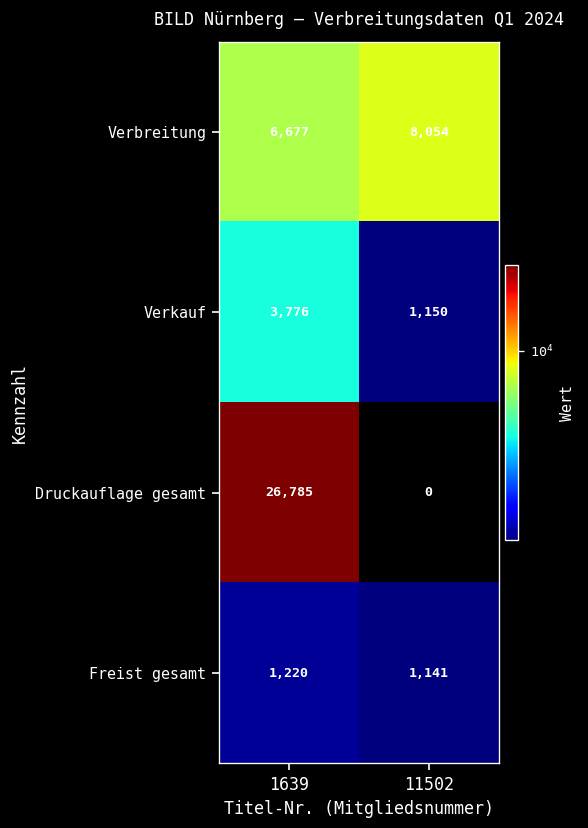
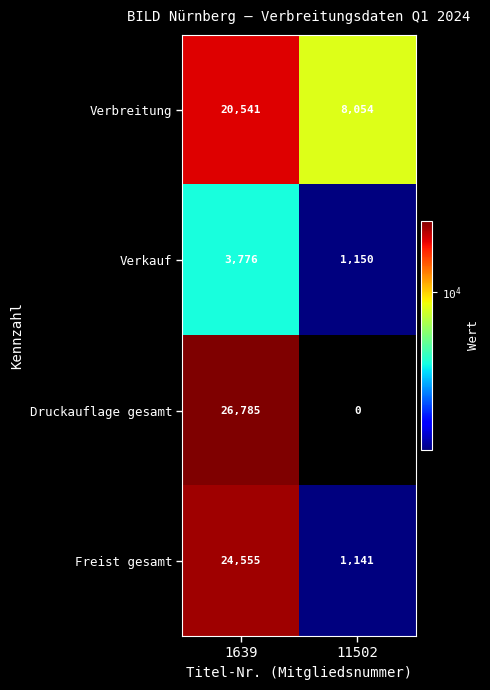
Verbreitung, 1639: 6,677 -> 20,541
Freist gesamt, 1639: 1,220 -> 24,555
